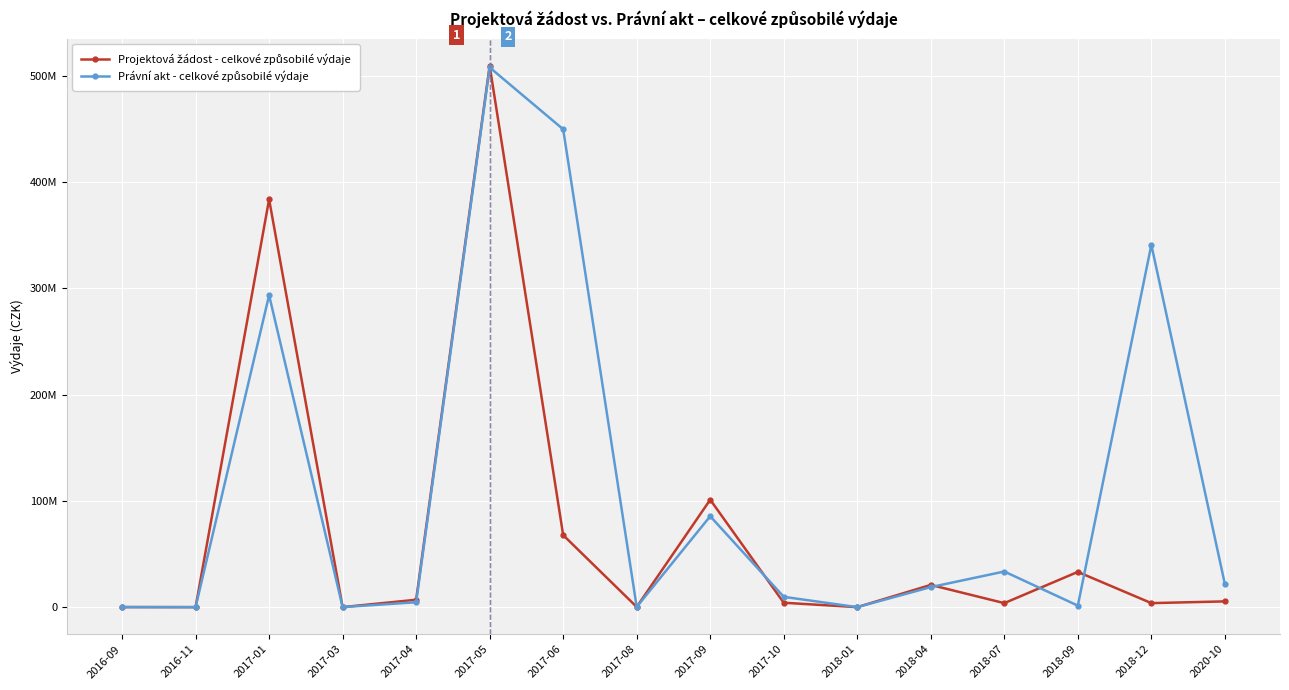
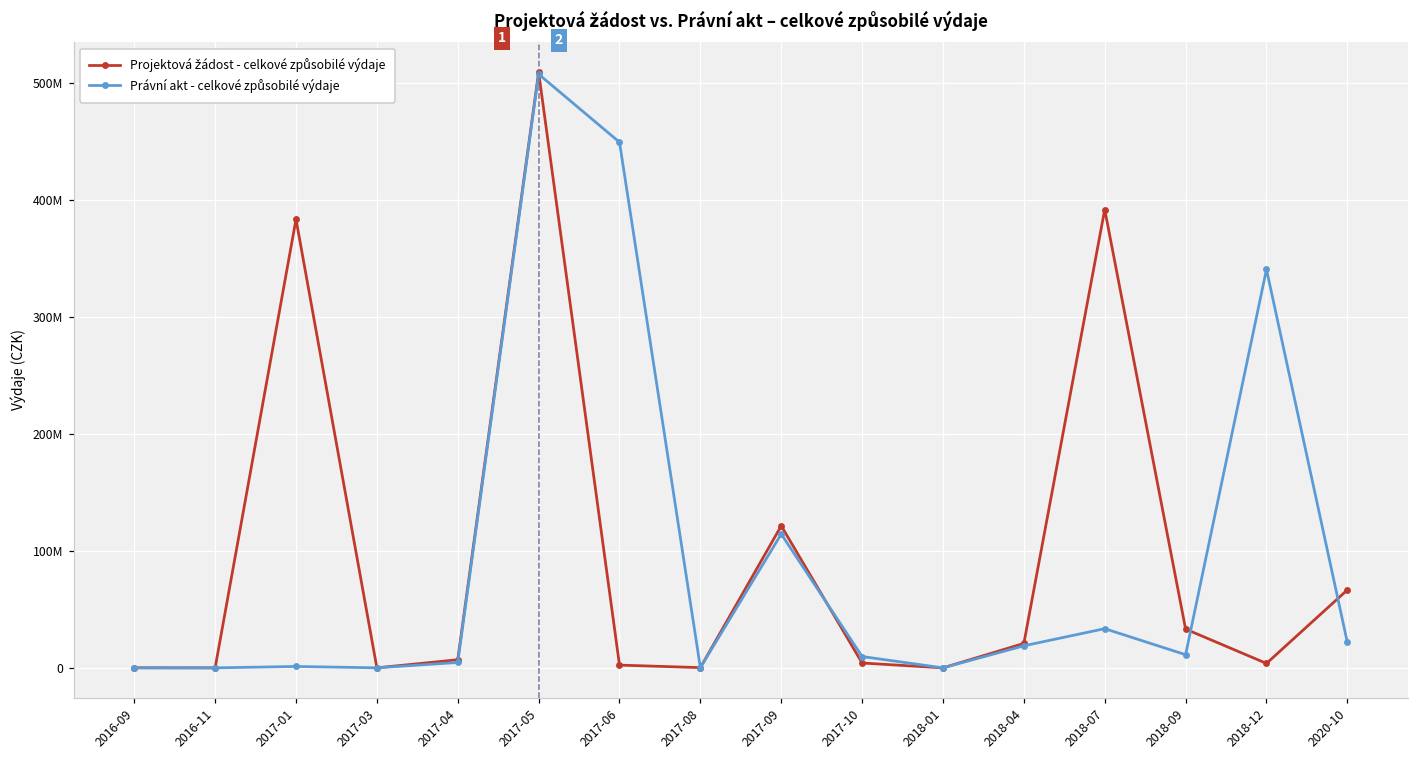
Právní akt - celkové způsobilé výdaje, 2017-01: 294000000 -> 1000000
Projektová žádost - celkové způsobilé výdaje, 2017-06: 68000000 -> 3000000
Projektová žádost - celkové způsobilé výdaje, 2017-09: 101000000 -> 122000000
Právní akt - celkové způsobilé výdaje, 2017-09: 86000000 -> 115000000
Projektová žádost - celkové způsobilé výdaje, 2018-07: 4000000 -> 392000000
Právní akt - celkové způsobilé výdaje, 2018-09: 2000000 -> 11000000
Projektová žádost - celkové způsobilé výdaje, 2020-10: 6000000 -> 67000000
